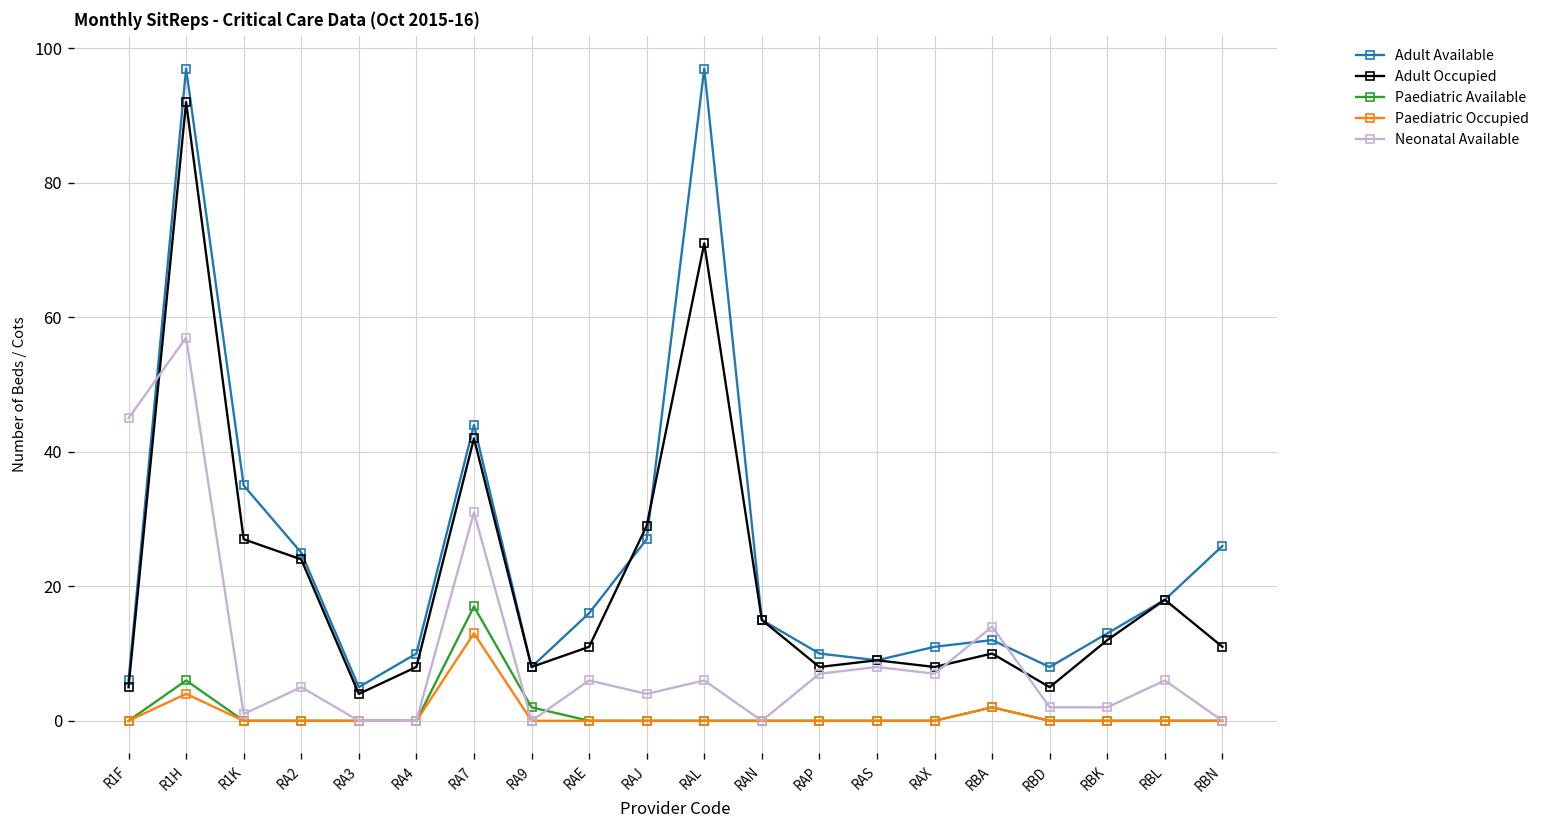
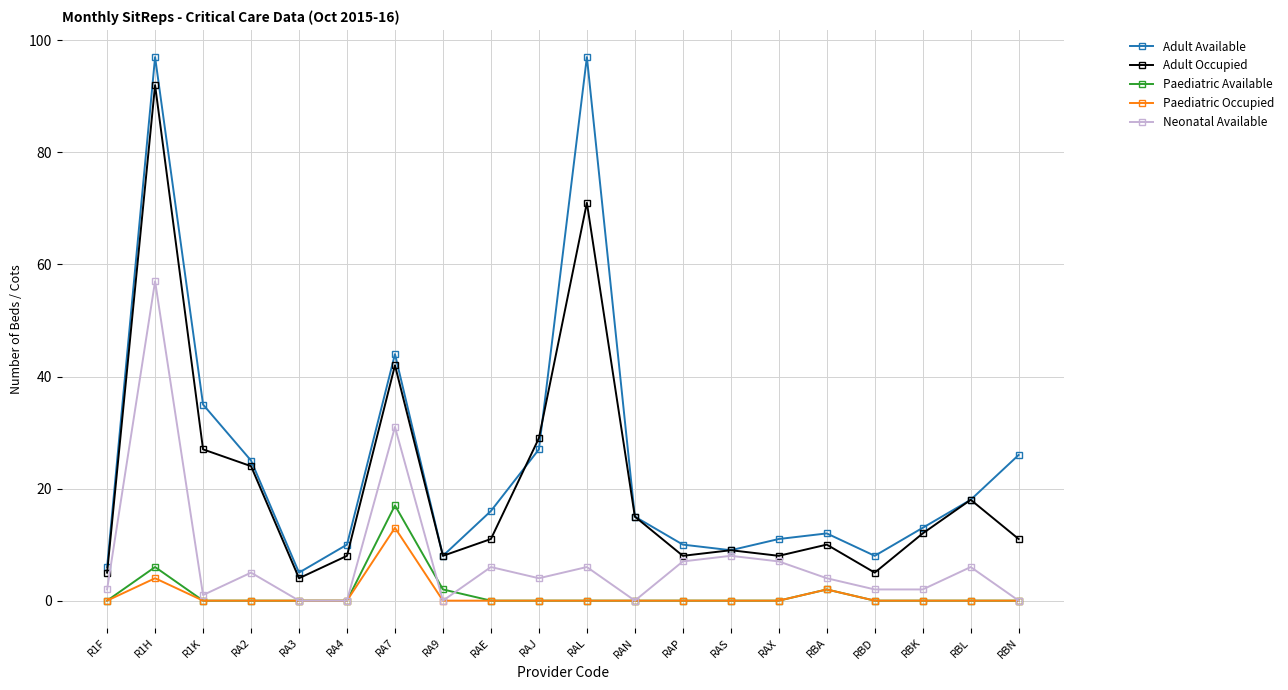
Neonatal Available, R1F: 45 -> 2
Neonatal Available, RBA: 14 -> 4
